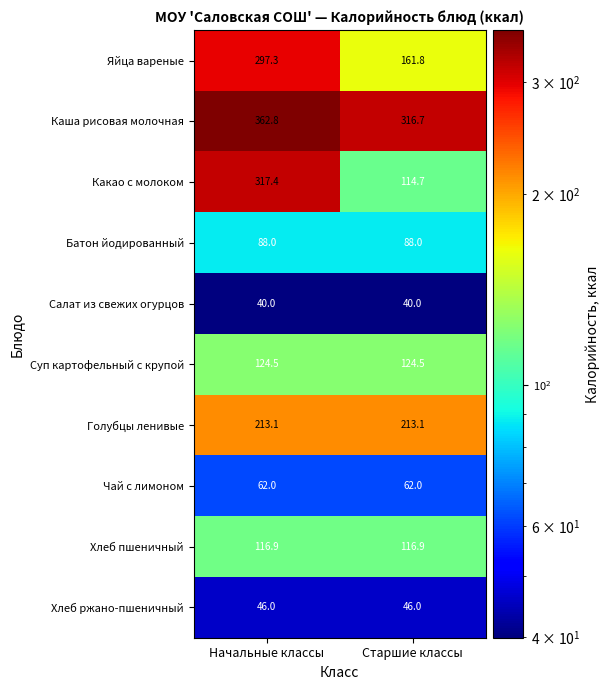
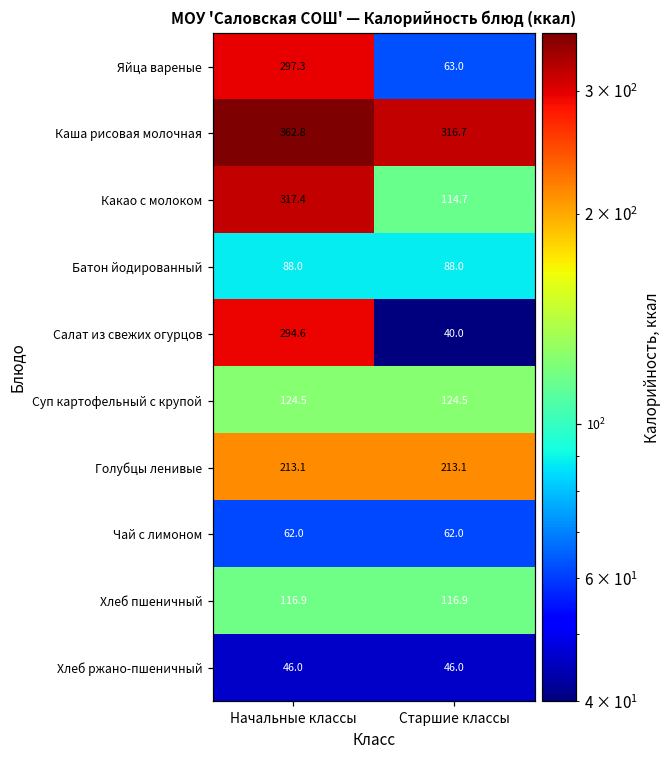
Яйца вареные, Старшие классы: 161.8 -> 63.0
Салат из свежих огурцов, Начальные классы: 40.0 -> 294.6
